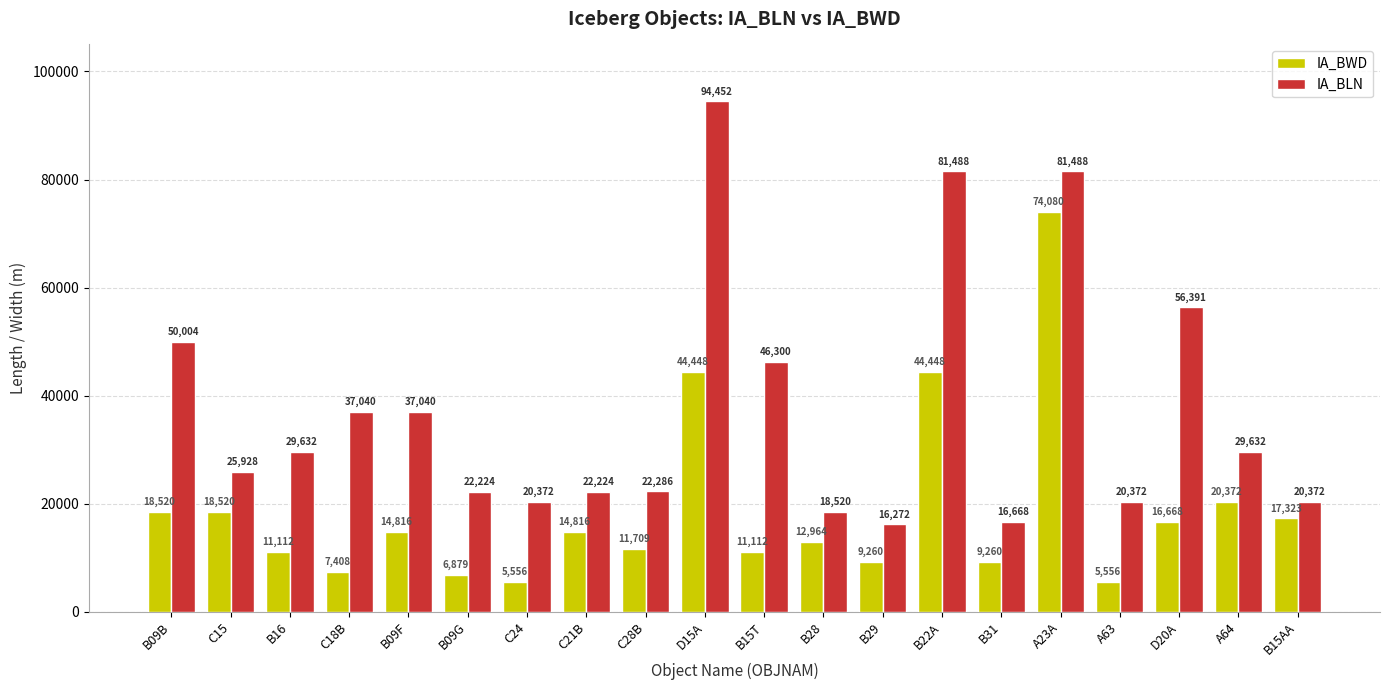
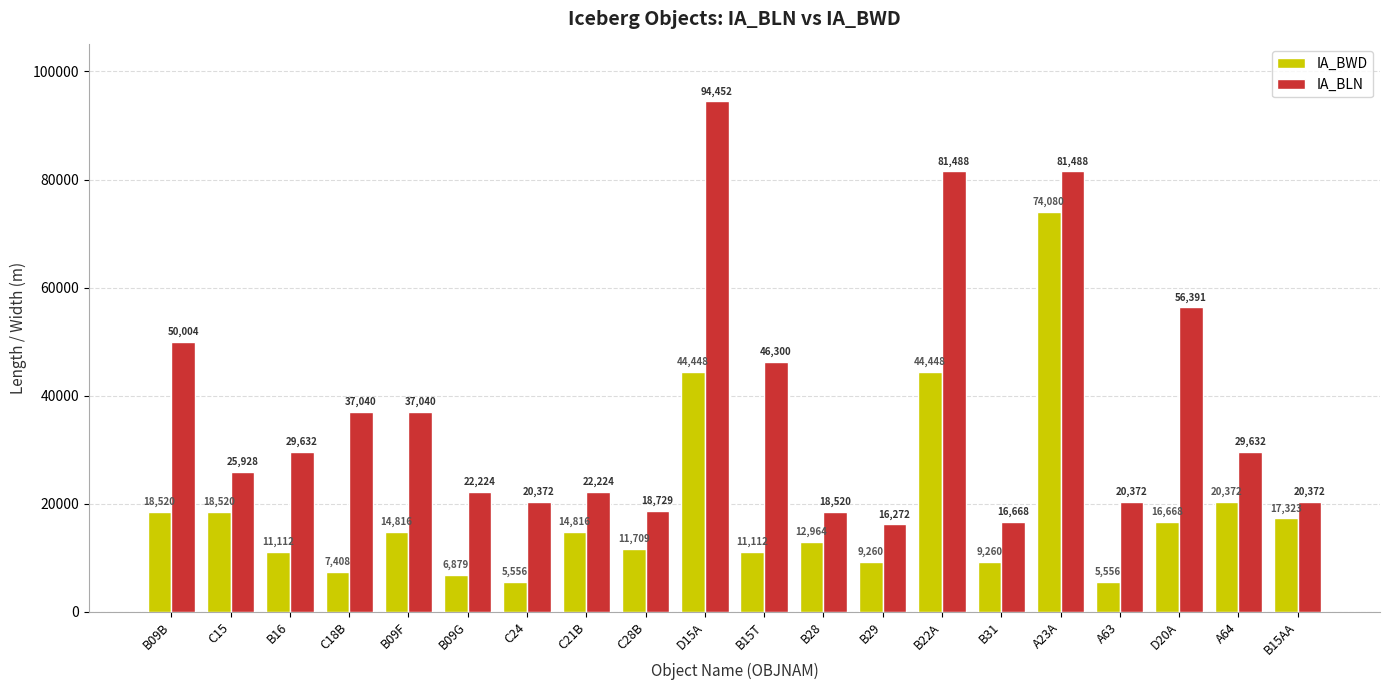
IA_BLN, C28B: 22,286 -> 18,729
